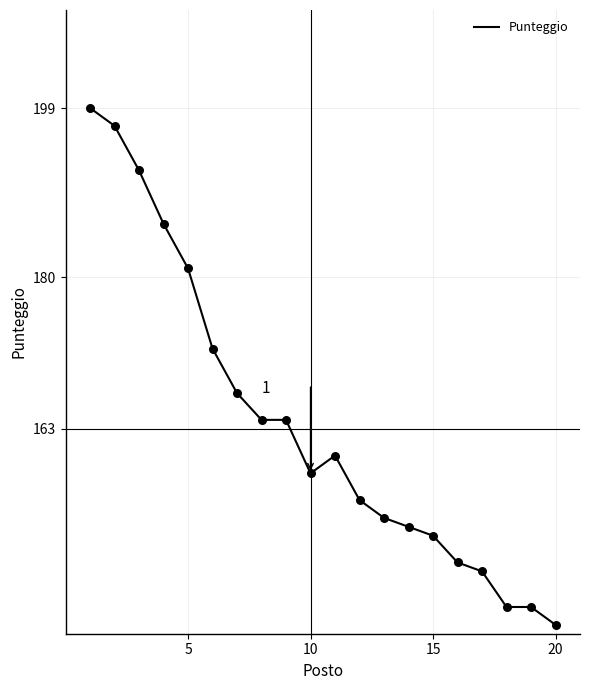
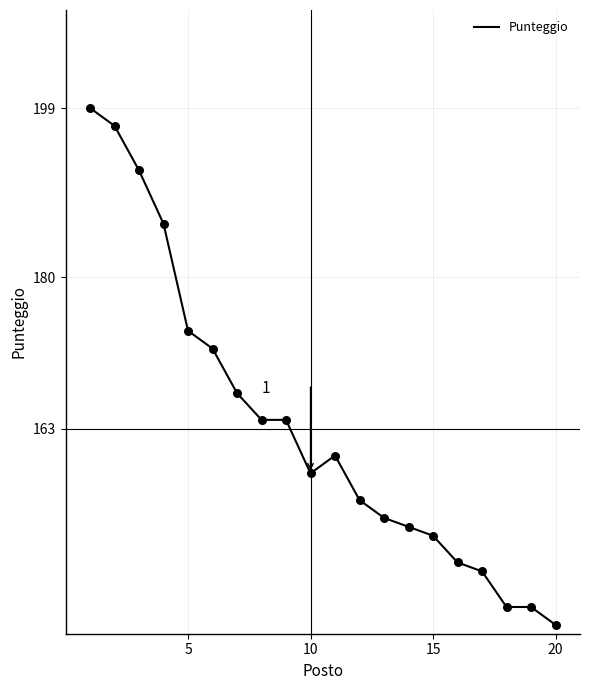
5: 181 -> 174
